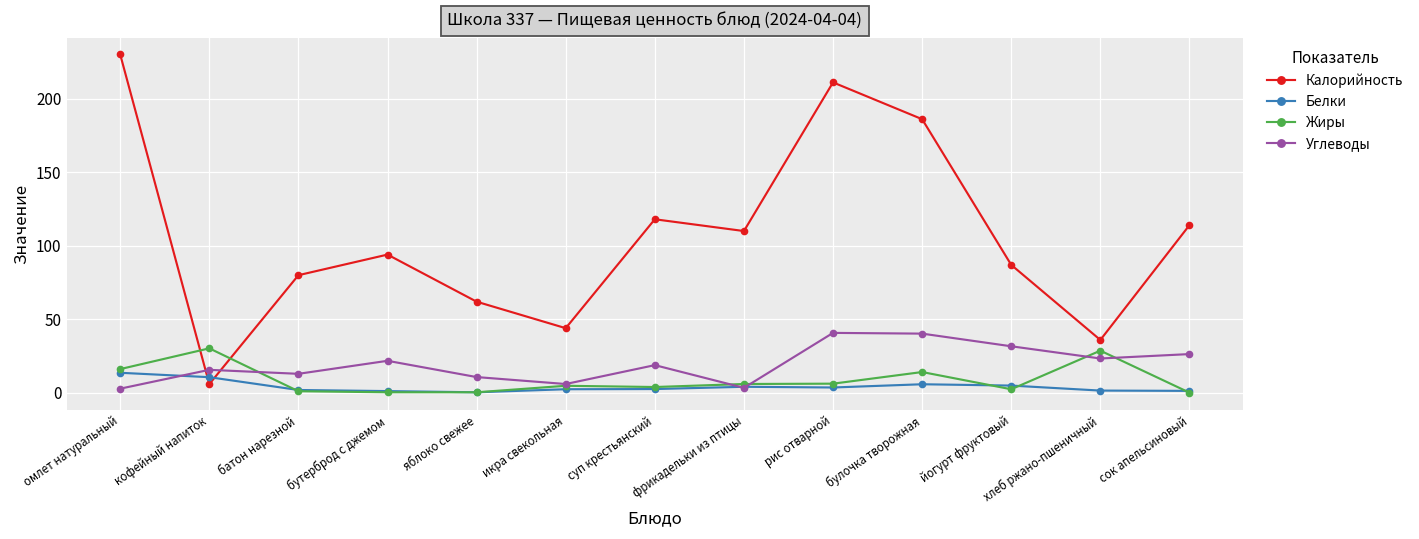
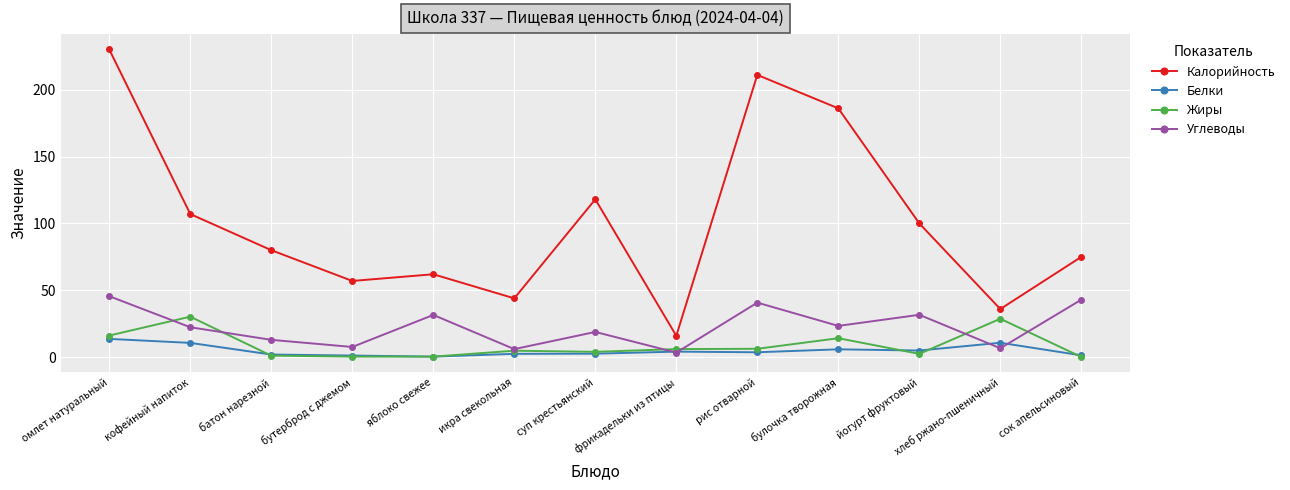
Углеводы, омлет натуральный: 3 -> 46
Калорийность, кофейный напиток: 6 -> 107
Углеводы, кофейный напиток: 16 -> 22
Калорийность, бутерброд с джемом: 94 -> 57
Углеводы, бутерброд с джемом: 22 -> 8
Углеводы, яблоко свежее: 11 -> 32
Калорийность, фрикадельки из птицы: 110 -> 16
Углеводы, булочка творожная: 40 -> 23
Калорийность, йогурт фруктовый: 87 -> 100
Белки, хлеб ржано-пшеничный: 2 -> 11
Углеводы, хлеб ржано-пшеничный: 23 -> 7
Калорийность, сок апельсиновый: 114 -> 75
Углеводы, сок апельсиновый: 26 -> 43
